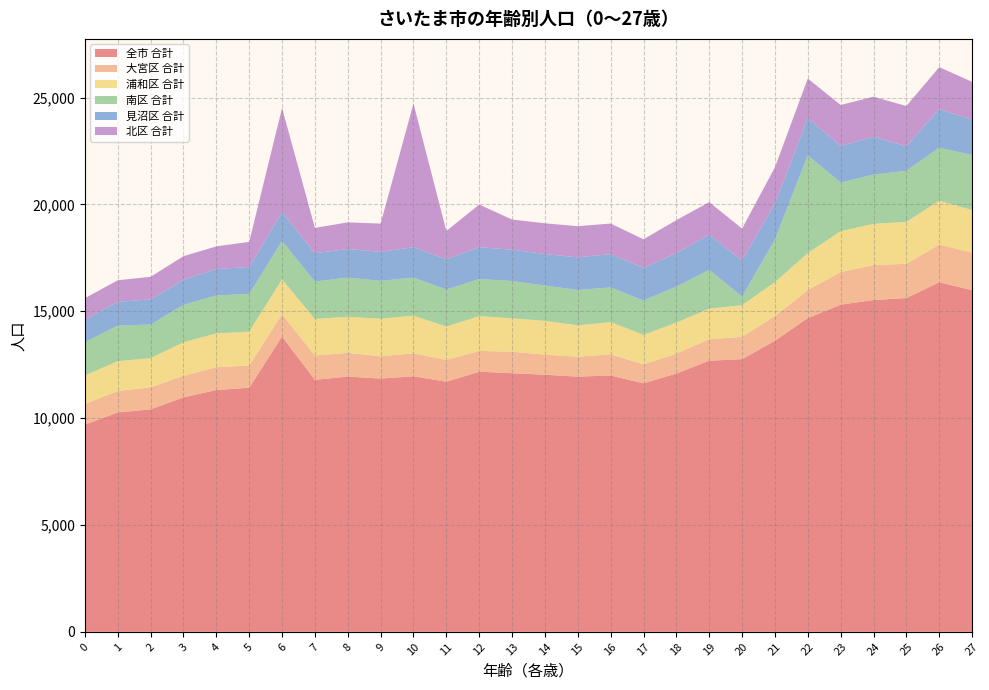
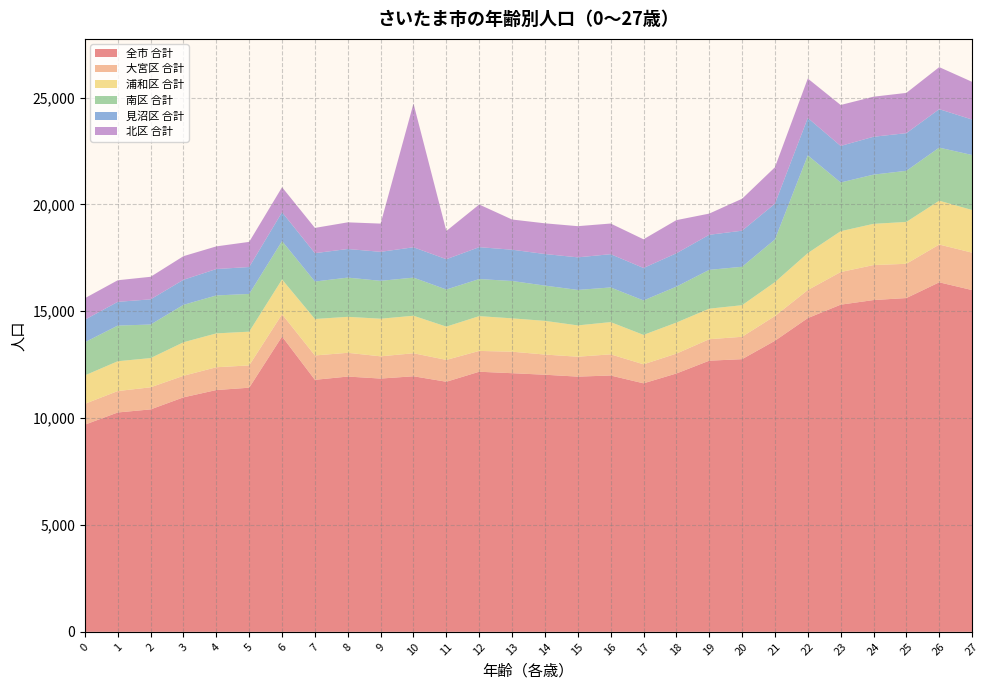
北区 合計, 6: 4,900 -> 1,200
北区 合計, 19: 1,500 -> 1,000
南区 合計, 20: 400 -> 1,800
見沼区 合計, 25: 1,100 -> 1,800
